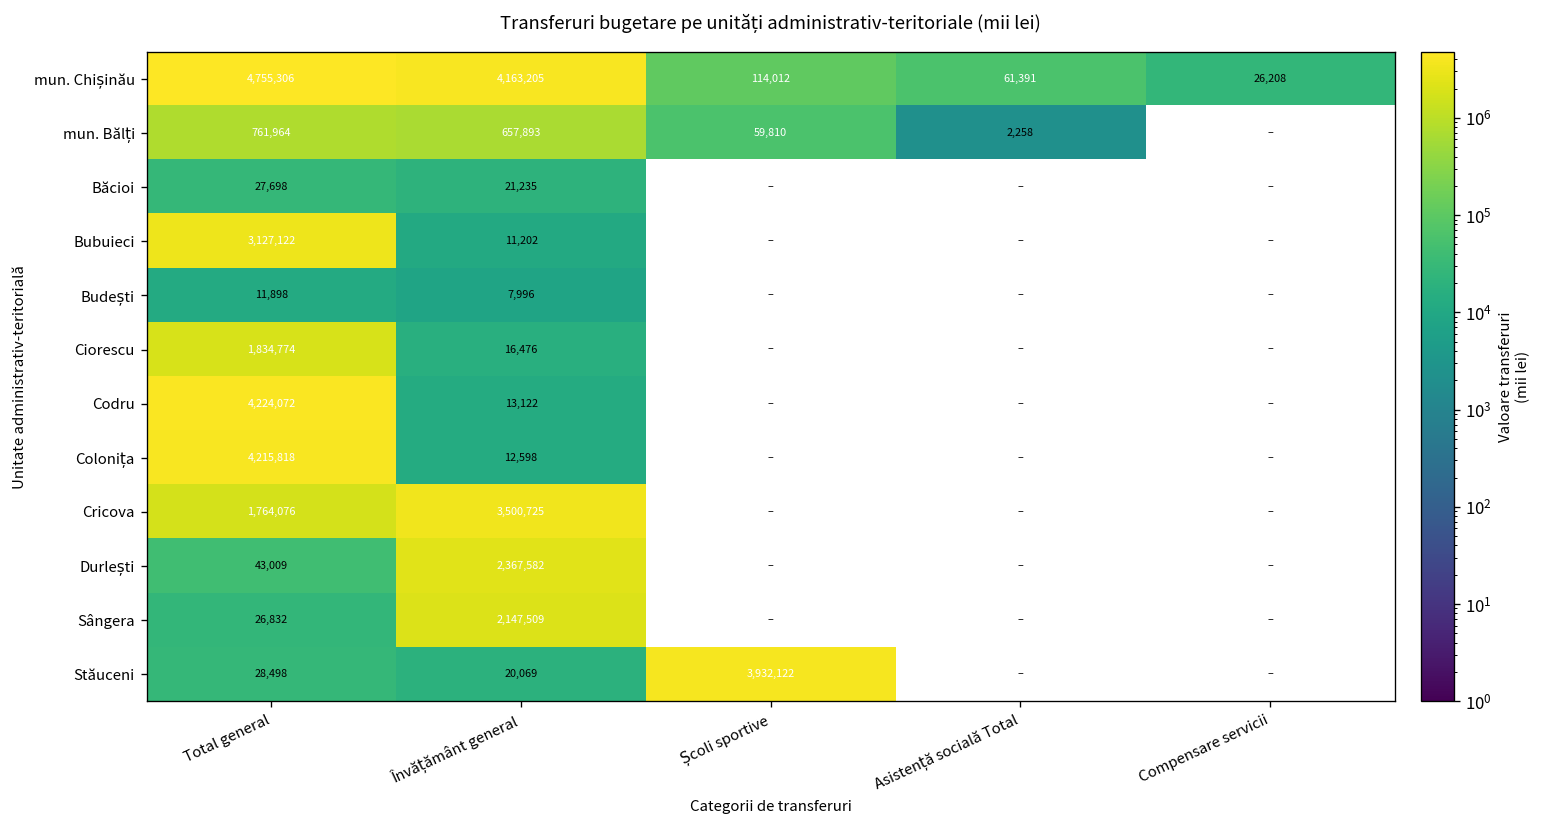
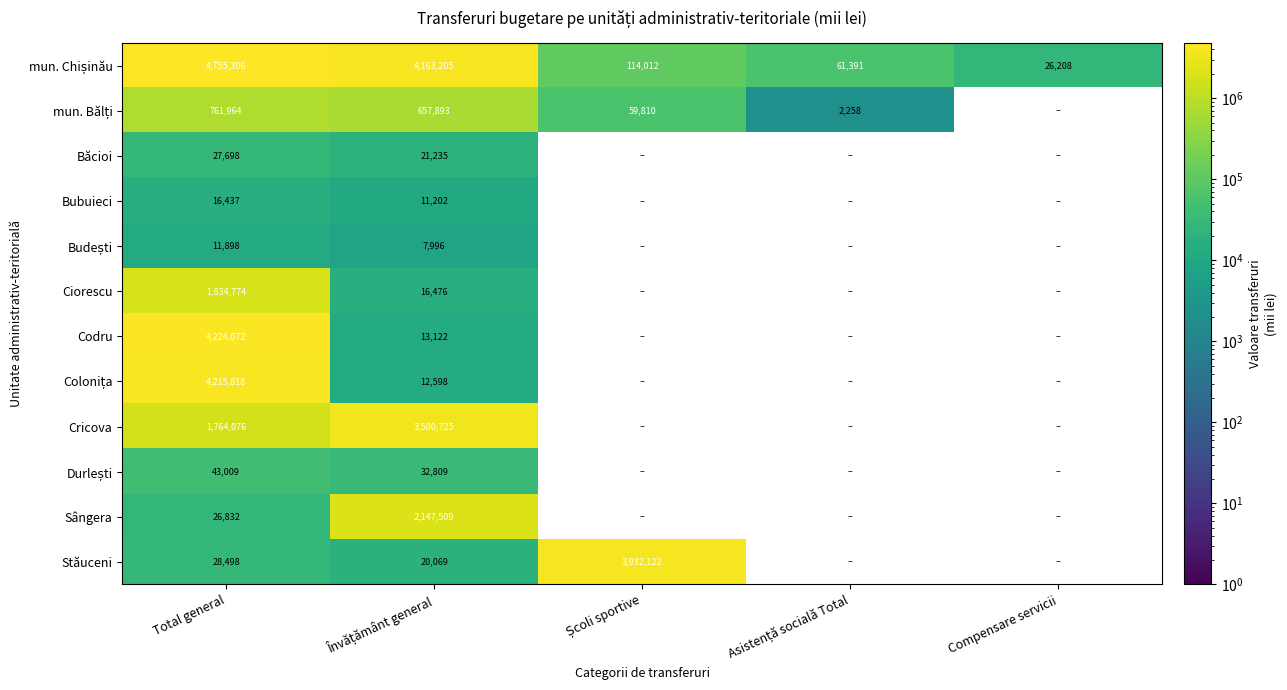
Bubuieci, Total general: 3,127,122 -> 16,437
Durlești, Învățământ general: 2,367,582 -> 32,809
